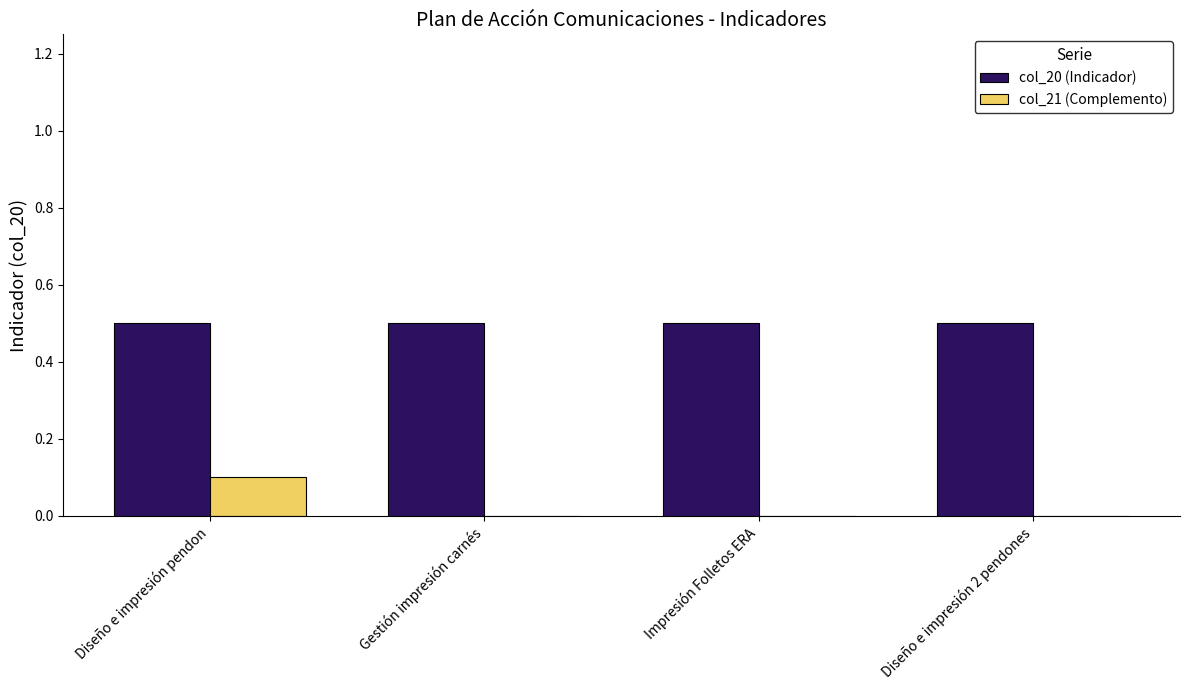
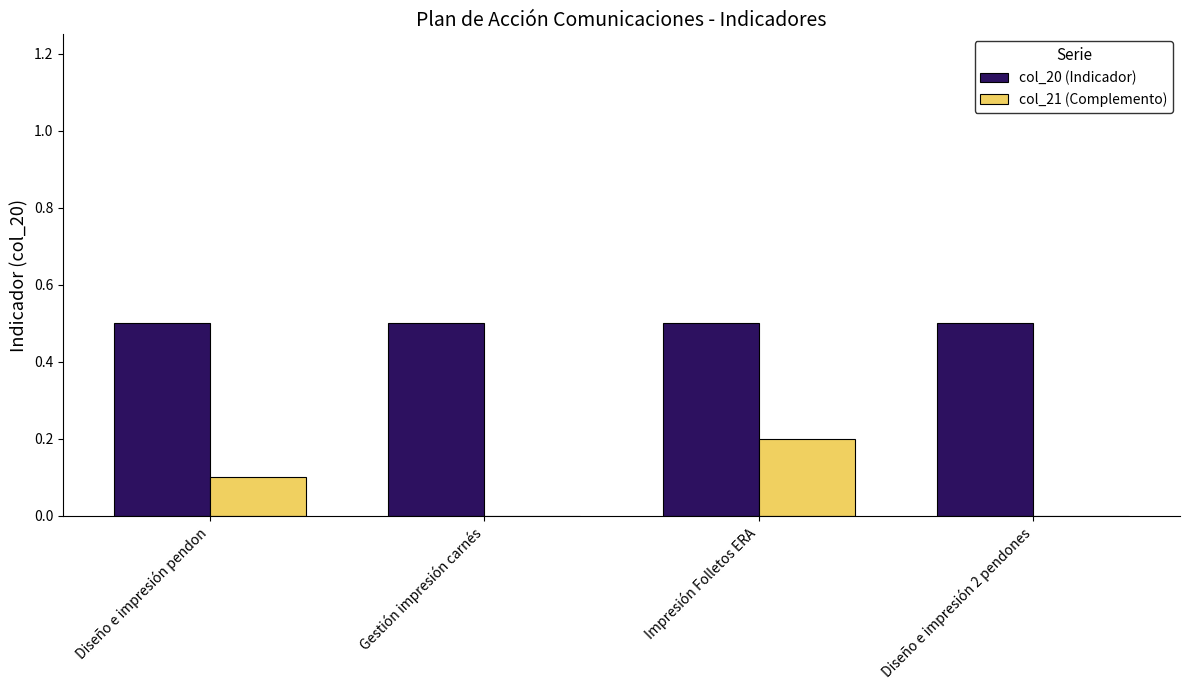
col_21 (Complemento), Impresión Folletos ERA: 0.0 -> 0.2
